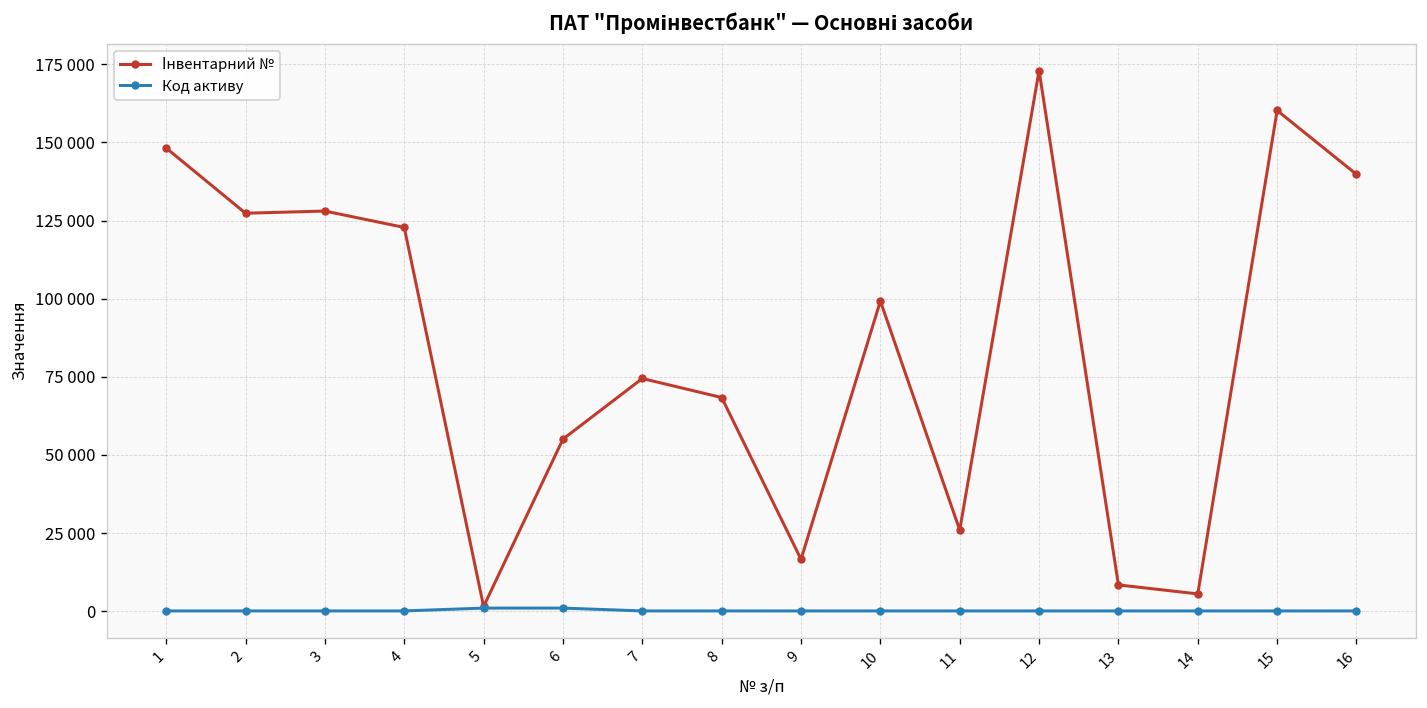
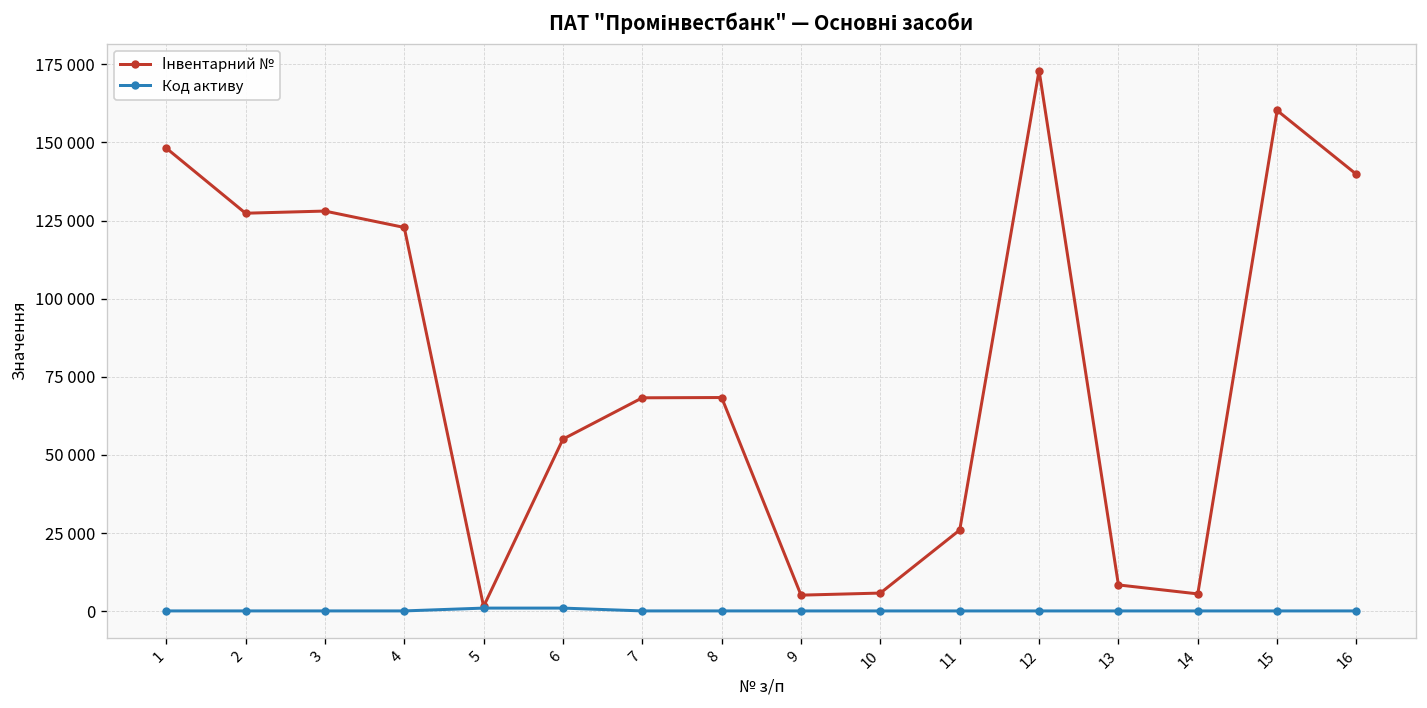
Інвентарний №, 7: 74000 -> 68000
Інвентарний №, 9: 17000 -> 5000
Інвентарний №, 10: 99000 -> 6000
